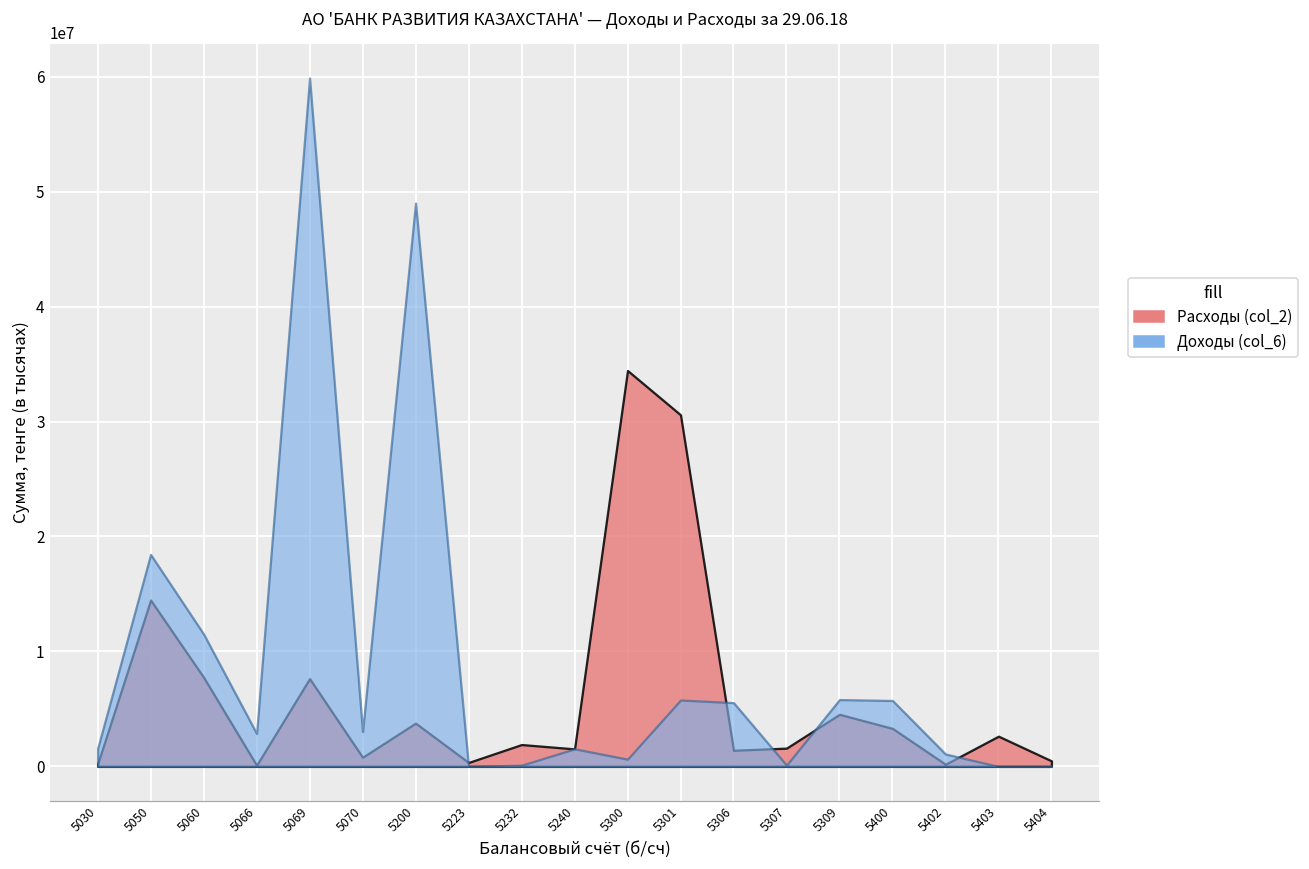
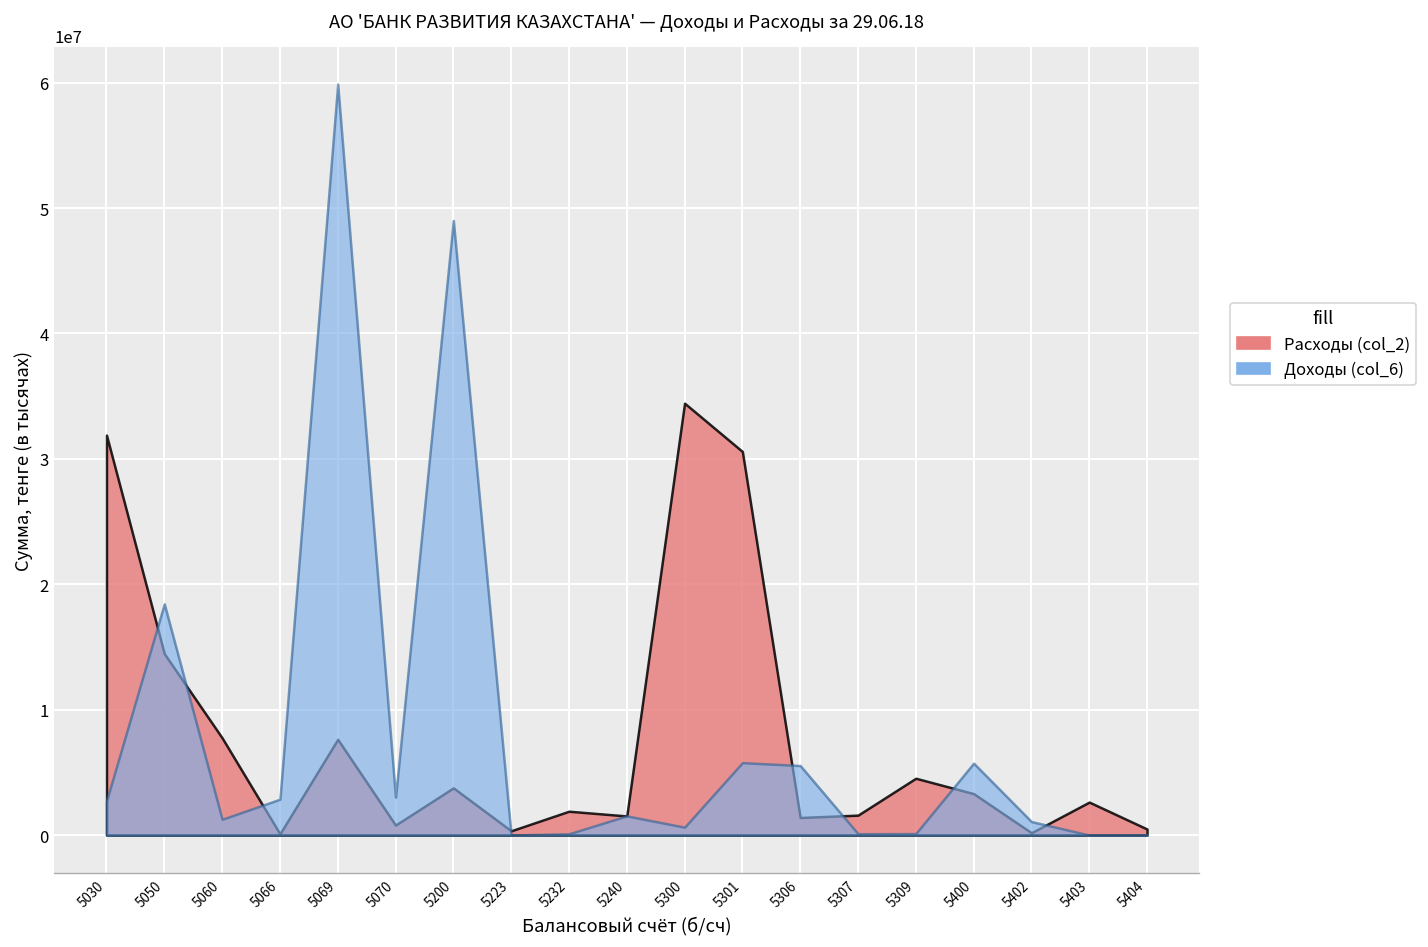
Расходы (col_2), 5030: 200000 -> 31900000
Доходы (col_6), 5030: 1500000 -> 2700000
Доходы (col_6), 5060: 11500000 -> 1300000
Доходы (col_6), 5309: 5800000 -> 100000
